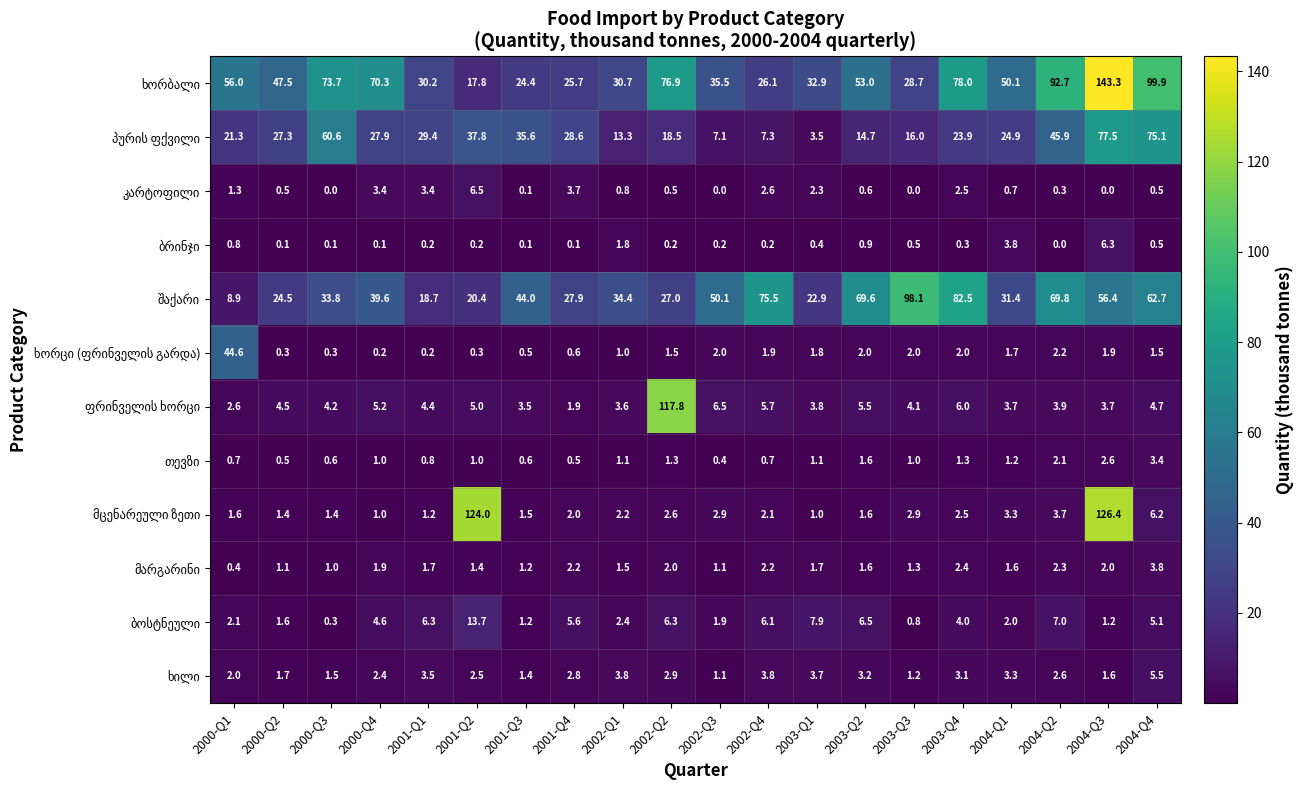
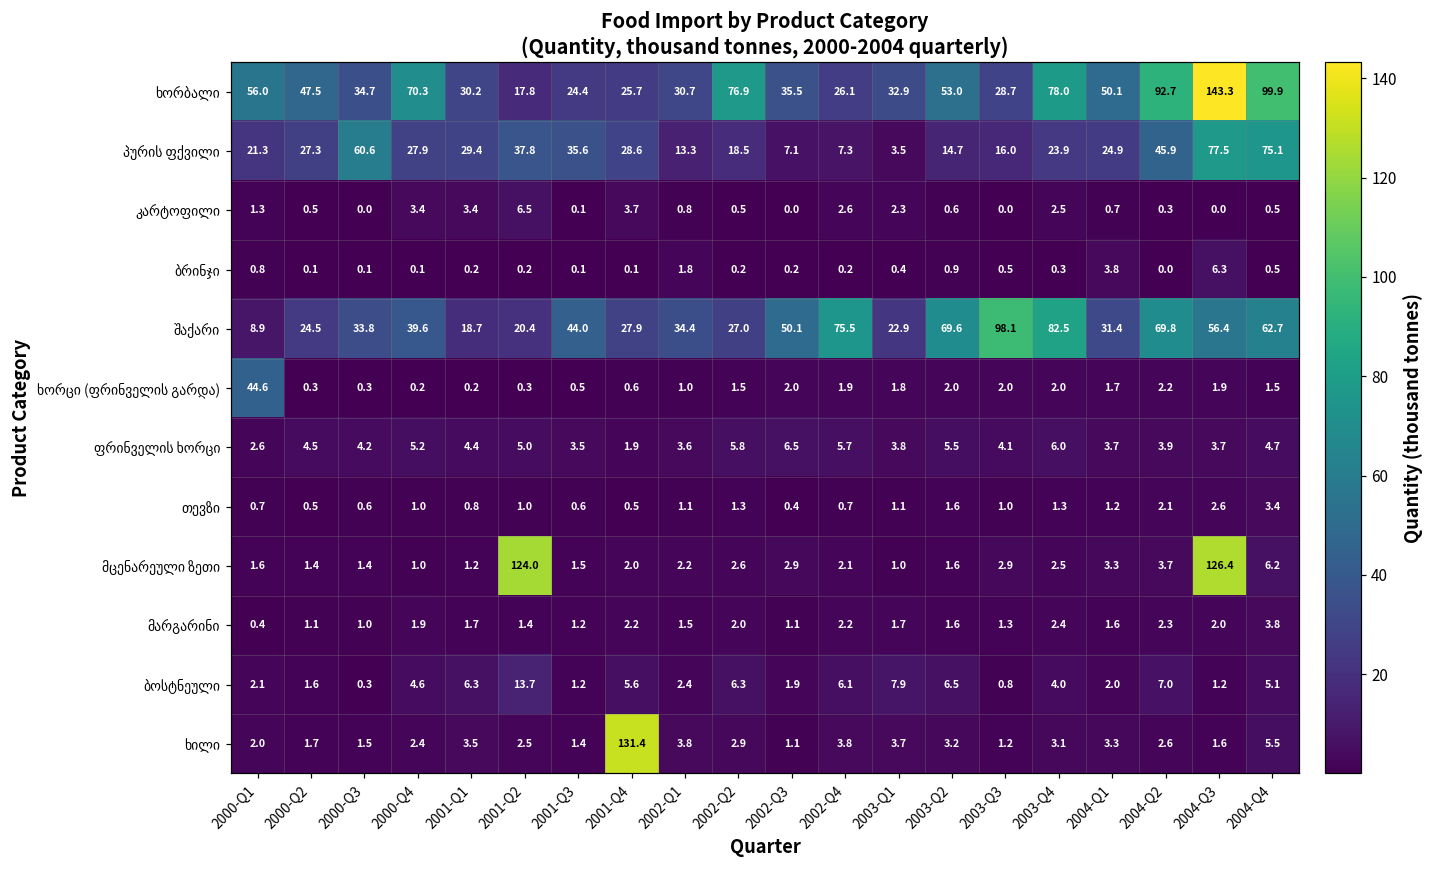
ხორბალი, 2000-Q3: 73.7 -> 34.7
ფრინველის ხორცი, 2002-Q2: 117.8 -> 5.8
ხილი, 2001-Q4: 2.8 -> 131.4
